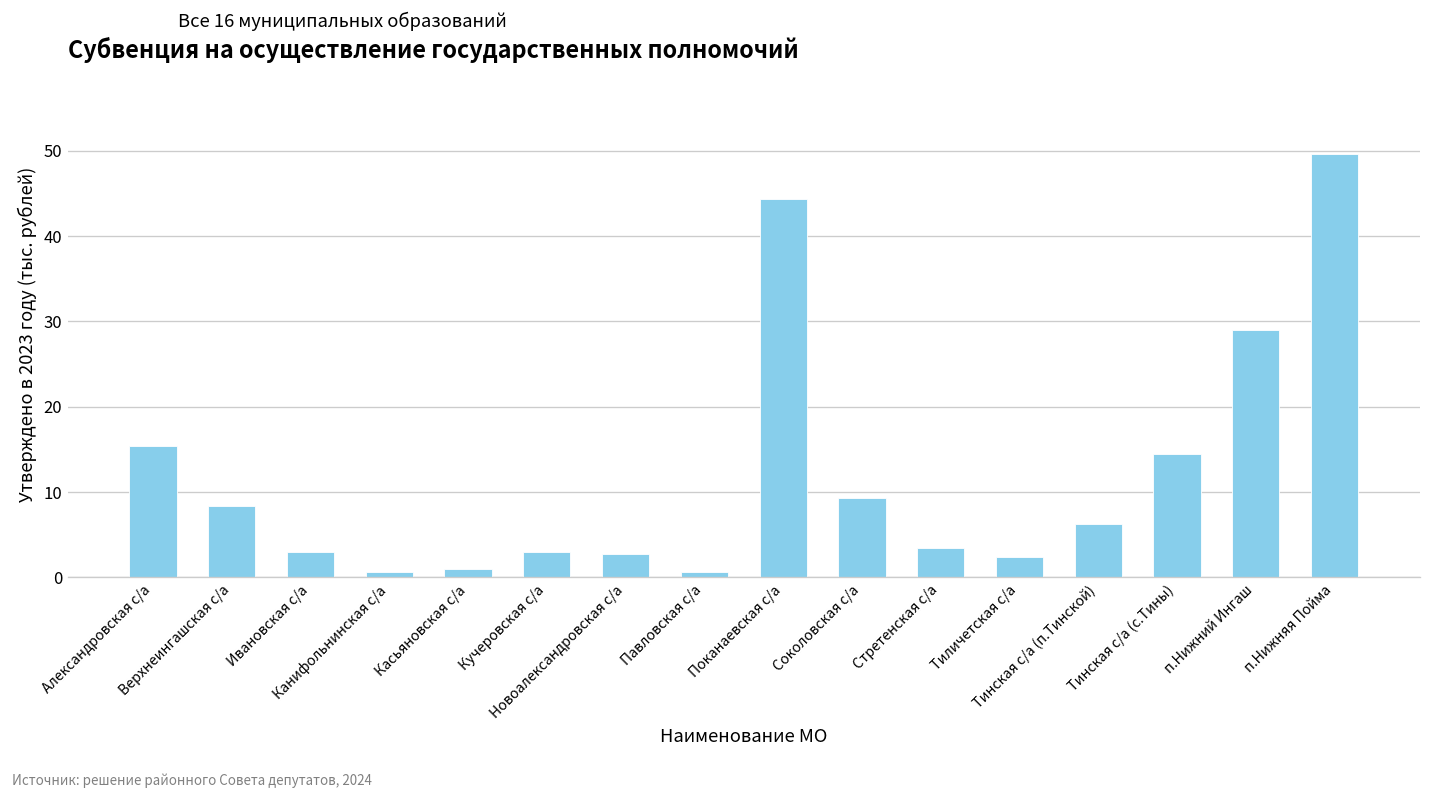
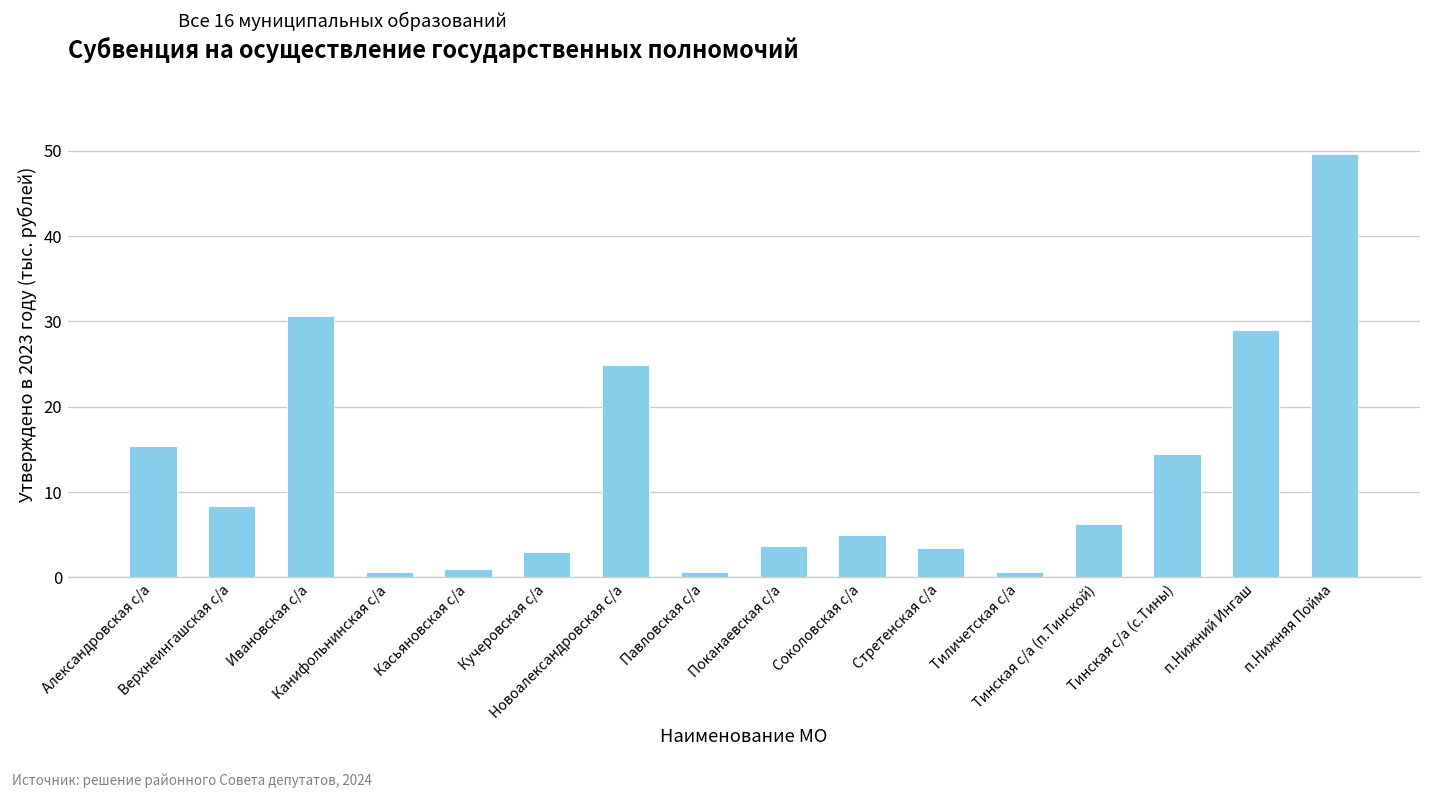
Ивановская с/а: 3 -> 31
Новоалександровская с/а: 3 -> 25
Поканаевская с/а: 44 -> 4
Соколовская с/а: 9 -> 5
Тиличетская с/а: 2 -> 1
